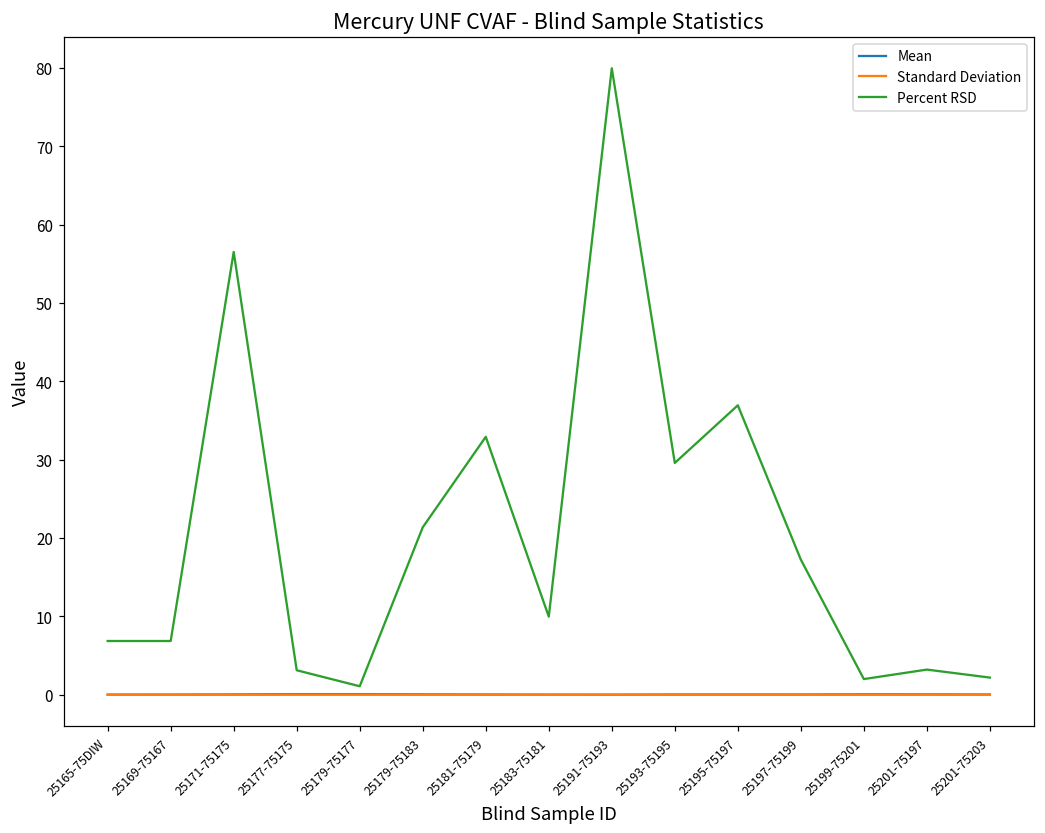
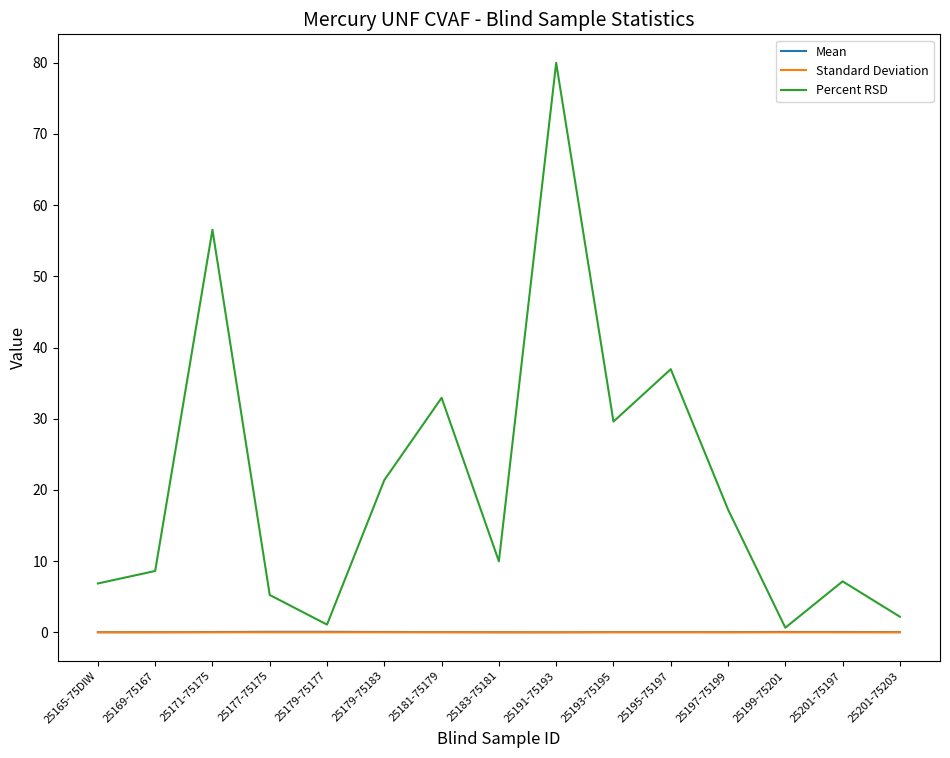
Percent RSD, 25169-75167: 7 -> 9
Percent RSD, 25177-75175: 3 -> 5
Percent RSD, 25199-75201: 2 -> 1
Percent RSD, 25201-75197: 3 -> 7
